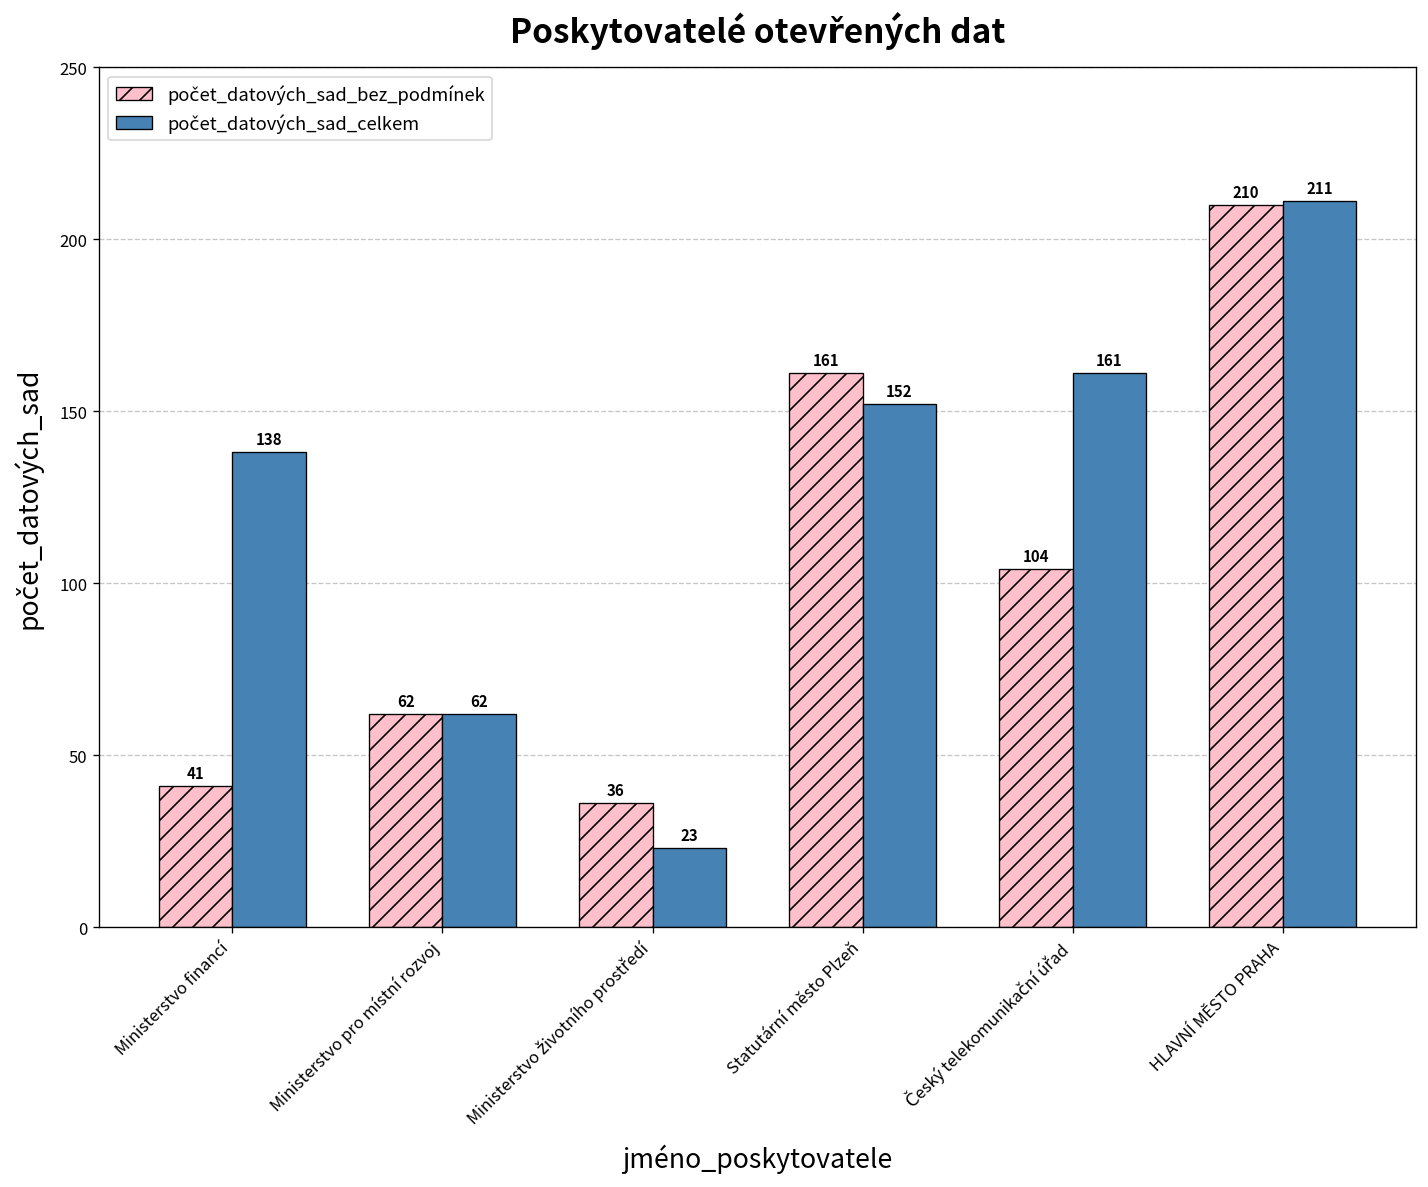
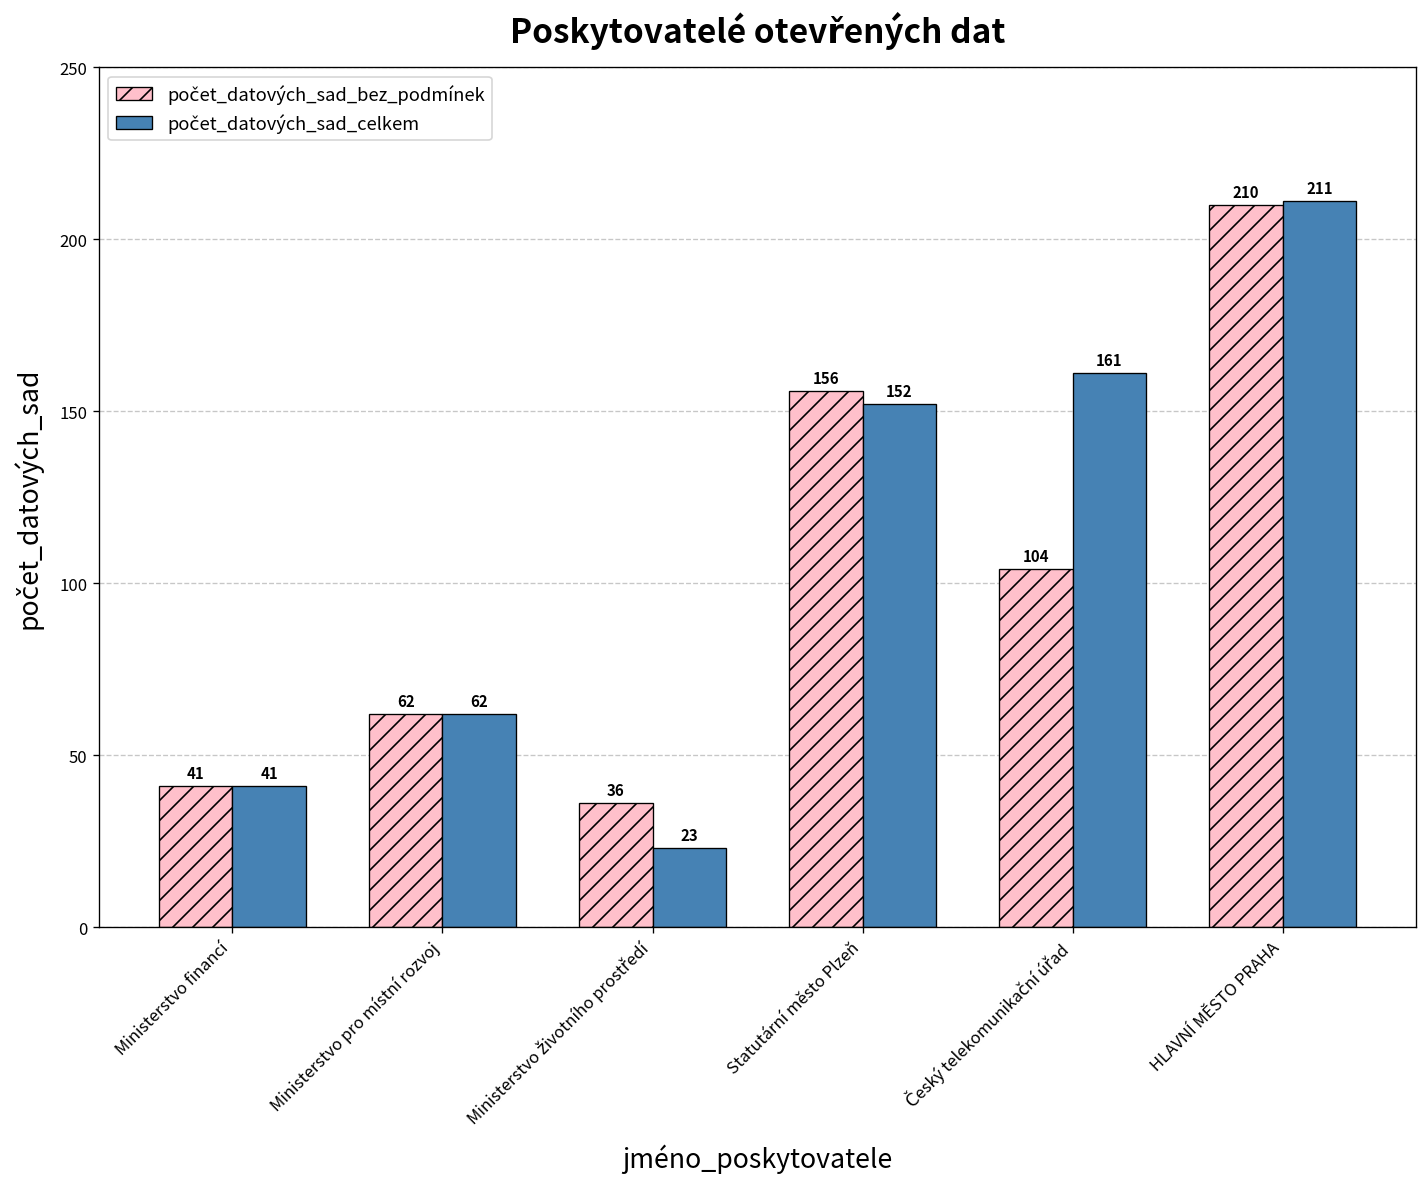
počet_datových_sad_celkem, Ministerstvo financí: 138 -> 41
počet_datových_sad_bez_podmínek, Statutární město Plzeň: 161 -> 156
